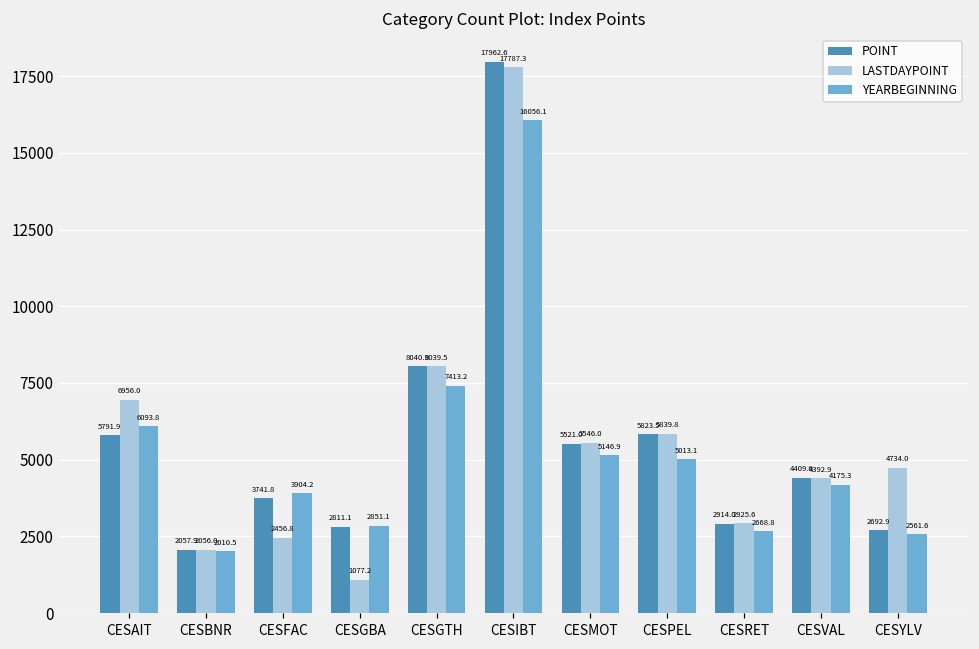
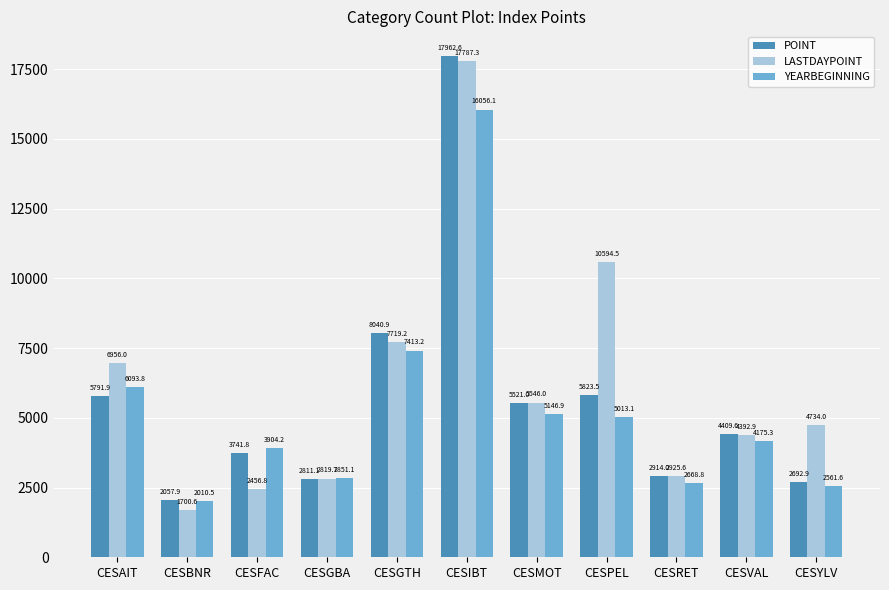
LASTDAYPOINT, CESBNR: 2056.0 -> 1700.6
LASTDAYPOINT, CESGBA: 1077.2 -> 2819.7
LASTDAYPOINT, CESGTH: 8039.5 -> 7719.2
LASTDAYPOINT, CESPEL: 5839.8 -> 10594.5
